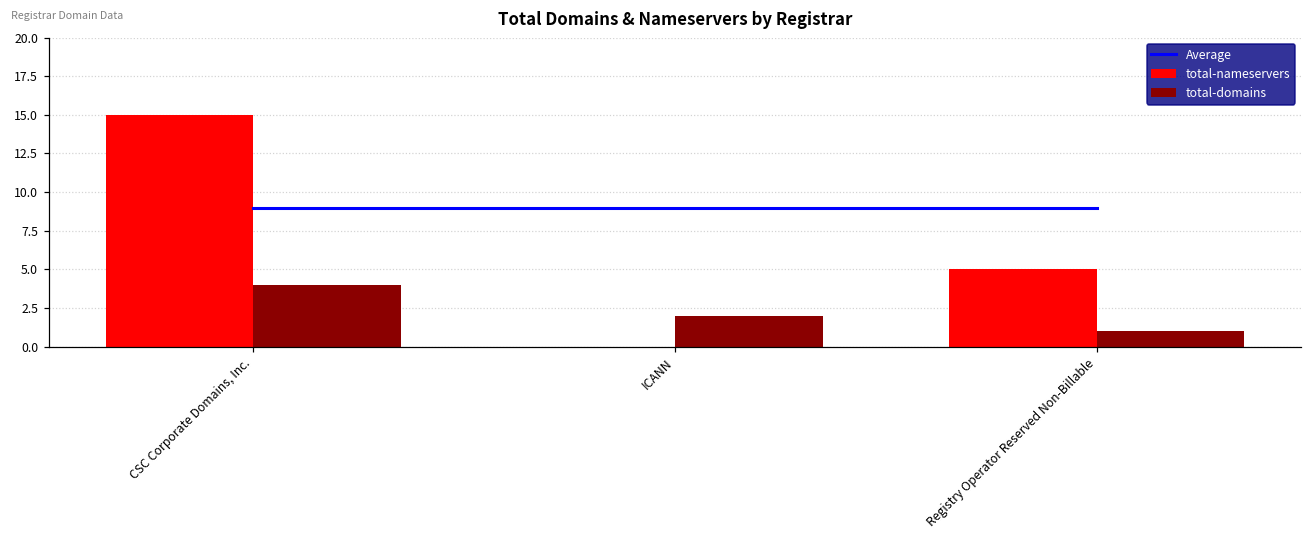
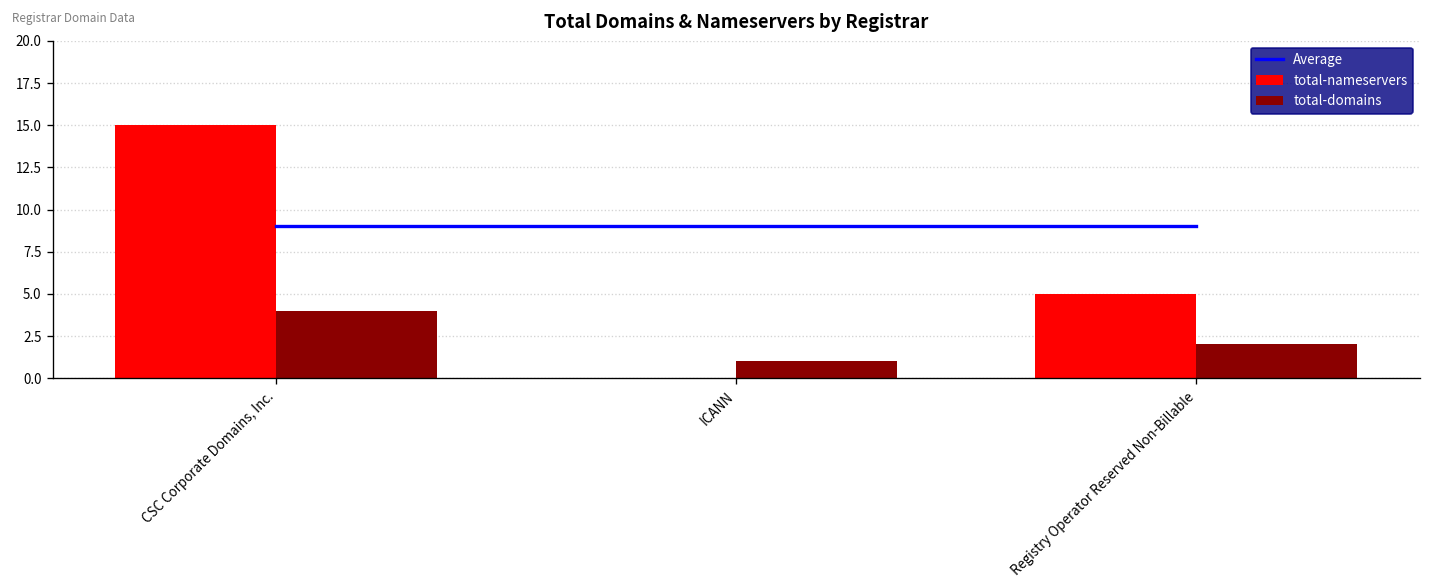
total-domains, ICANN: 2 -> 1
total-domains, Registry Operator Reserved Non-Billable: 1 -> 2
